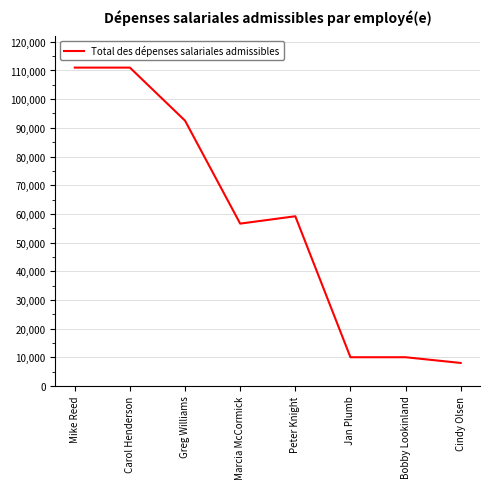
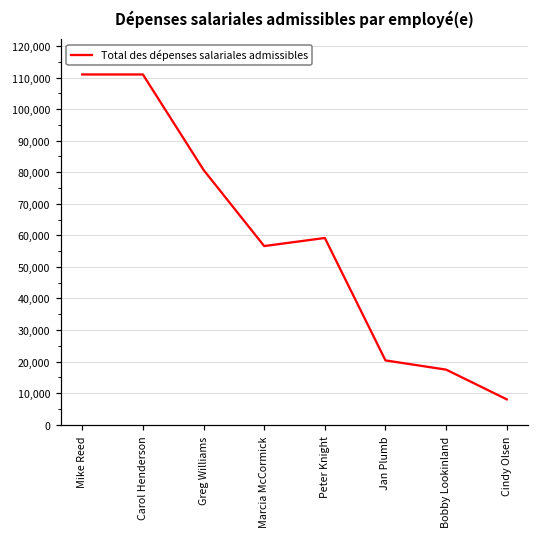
Greg Williams: 93,000 -> 81,000
Jan Plumb: 10,000 -> 20,000
Bobby Lookinland: 10,000 -> 17,000
